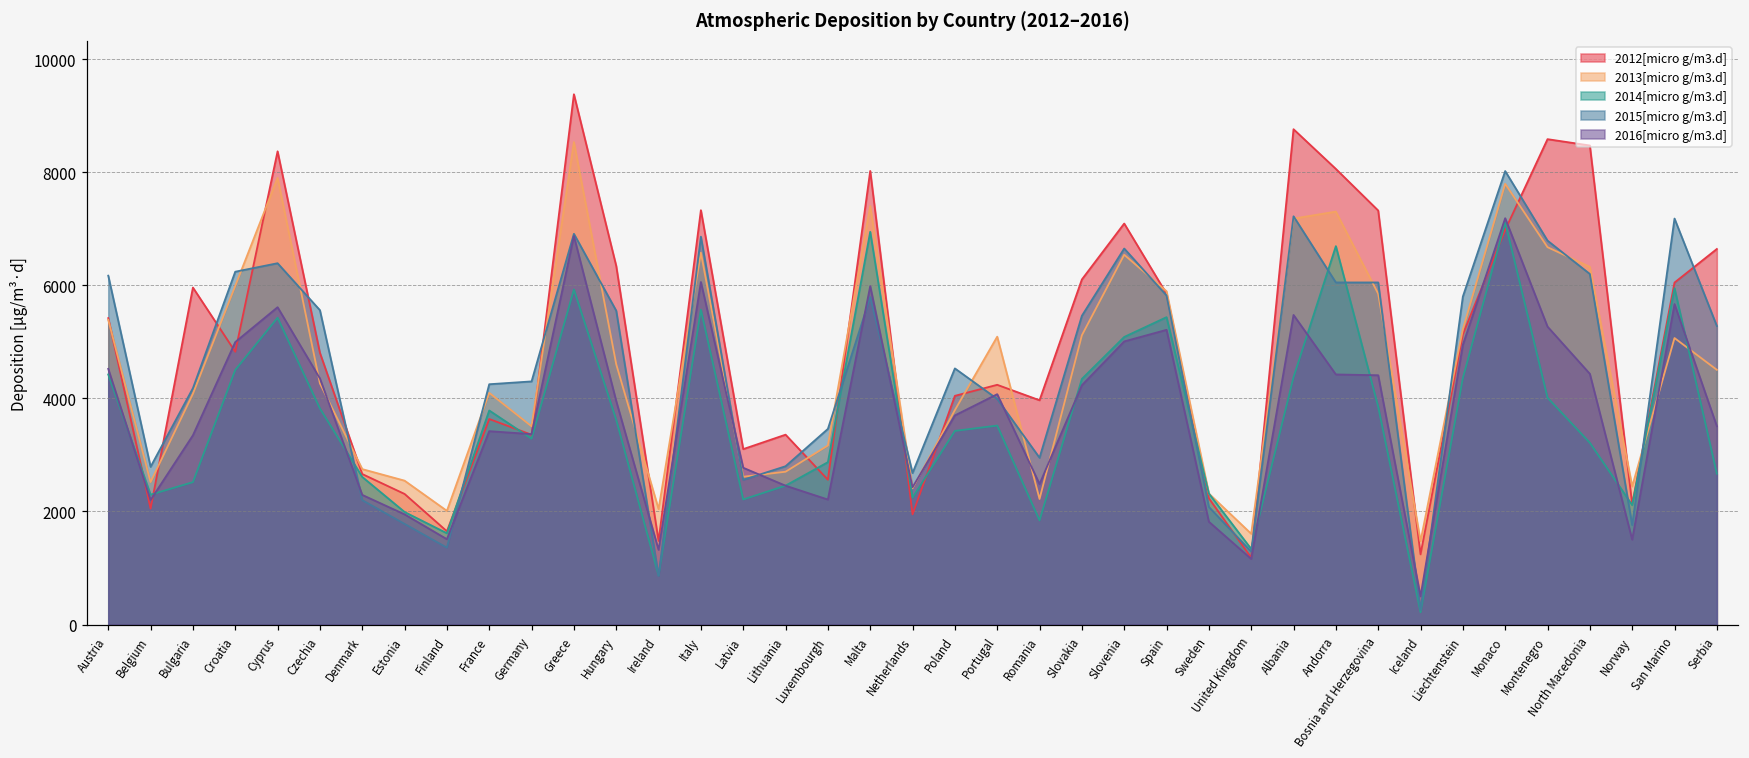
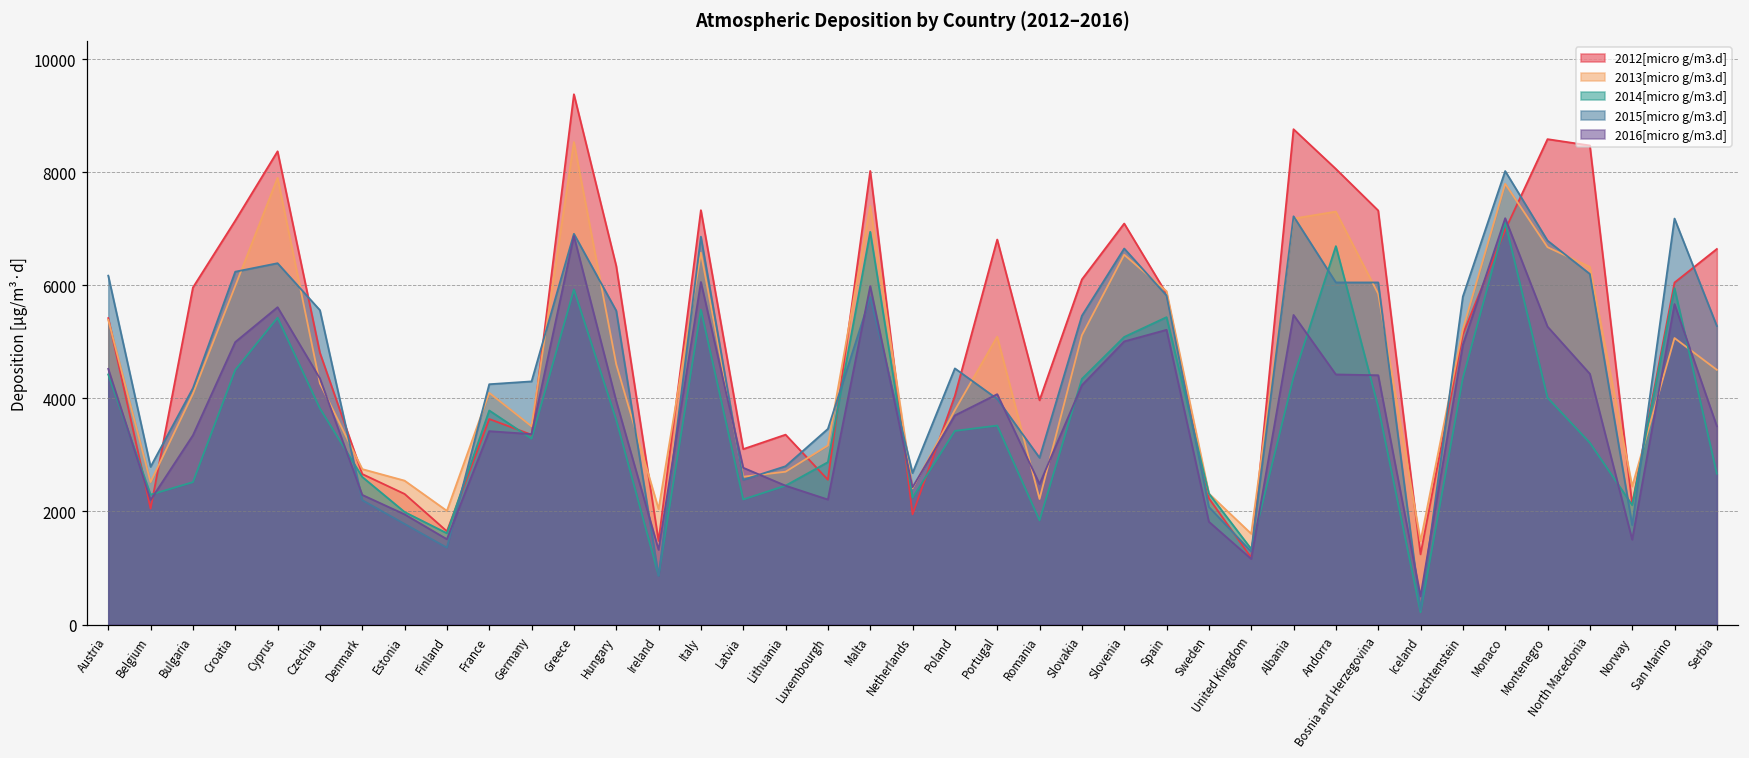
2012[micro g/m3.d], Croatia: 4800 -> 7100
2012[micro g/m3.d], Portugal: 4200 -> 6800
